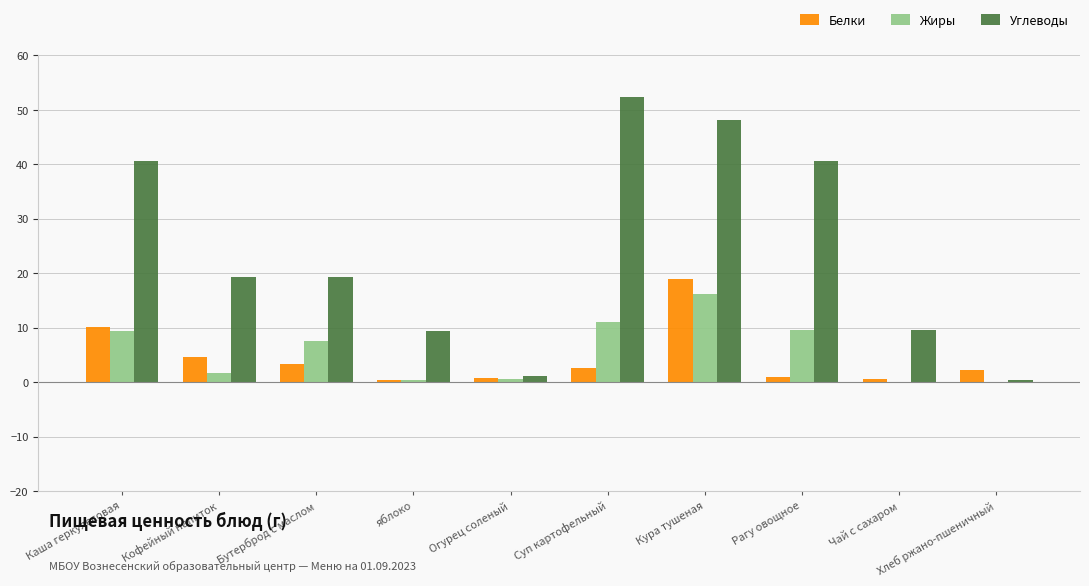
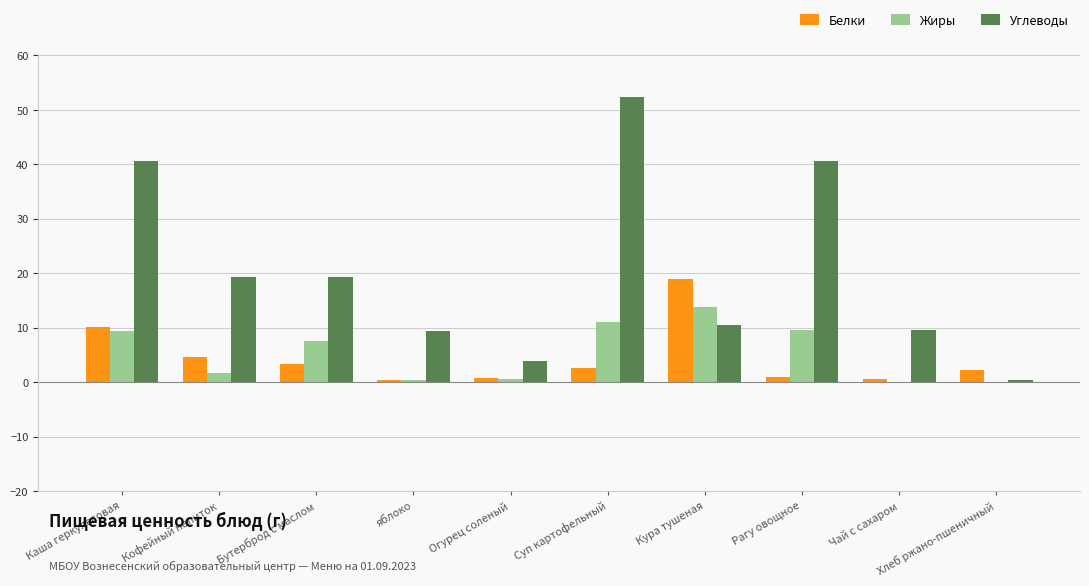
Углеводы, Огурец соленый: 1 -> 4
Жиры, Кура тушеная: 16 -> 14
Углеводы, Кура тушеная: 48 -> 11
